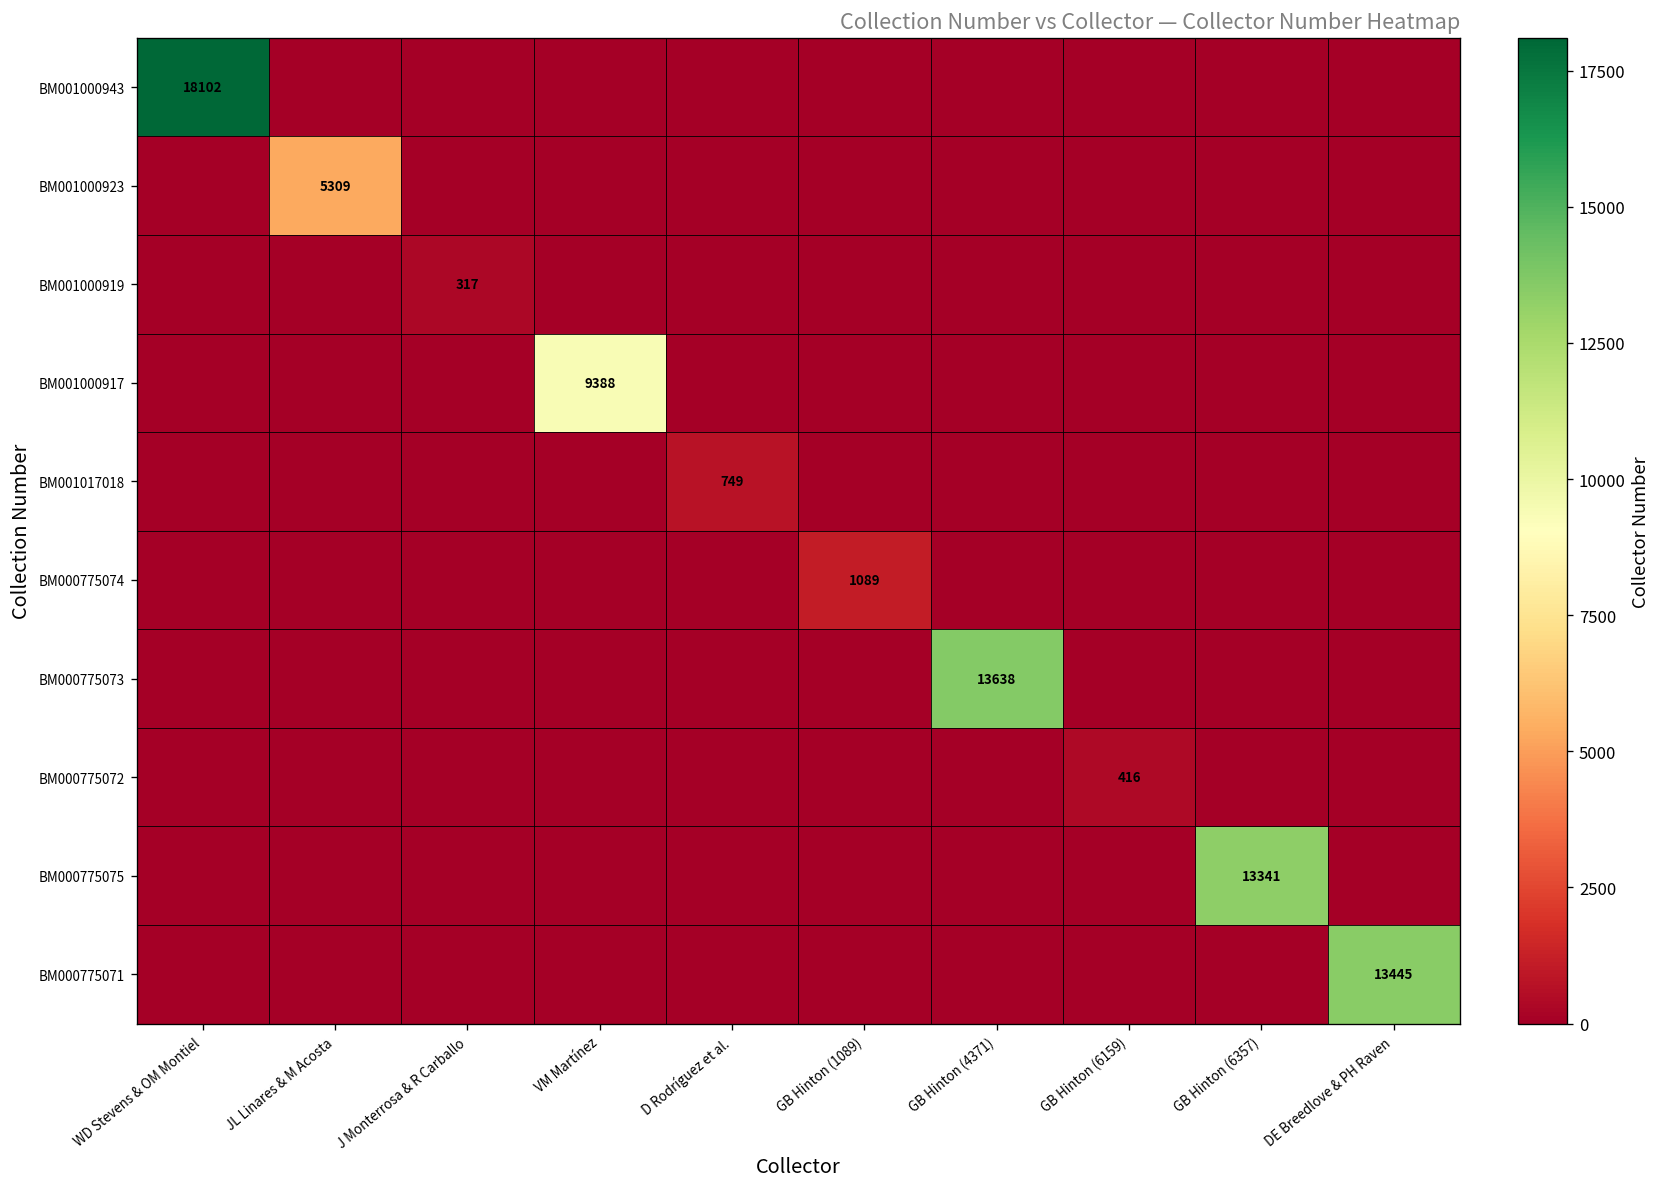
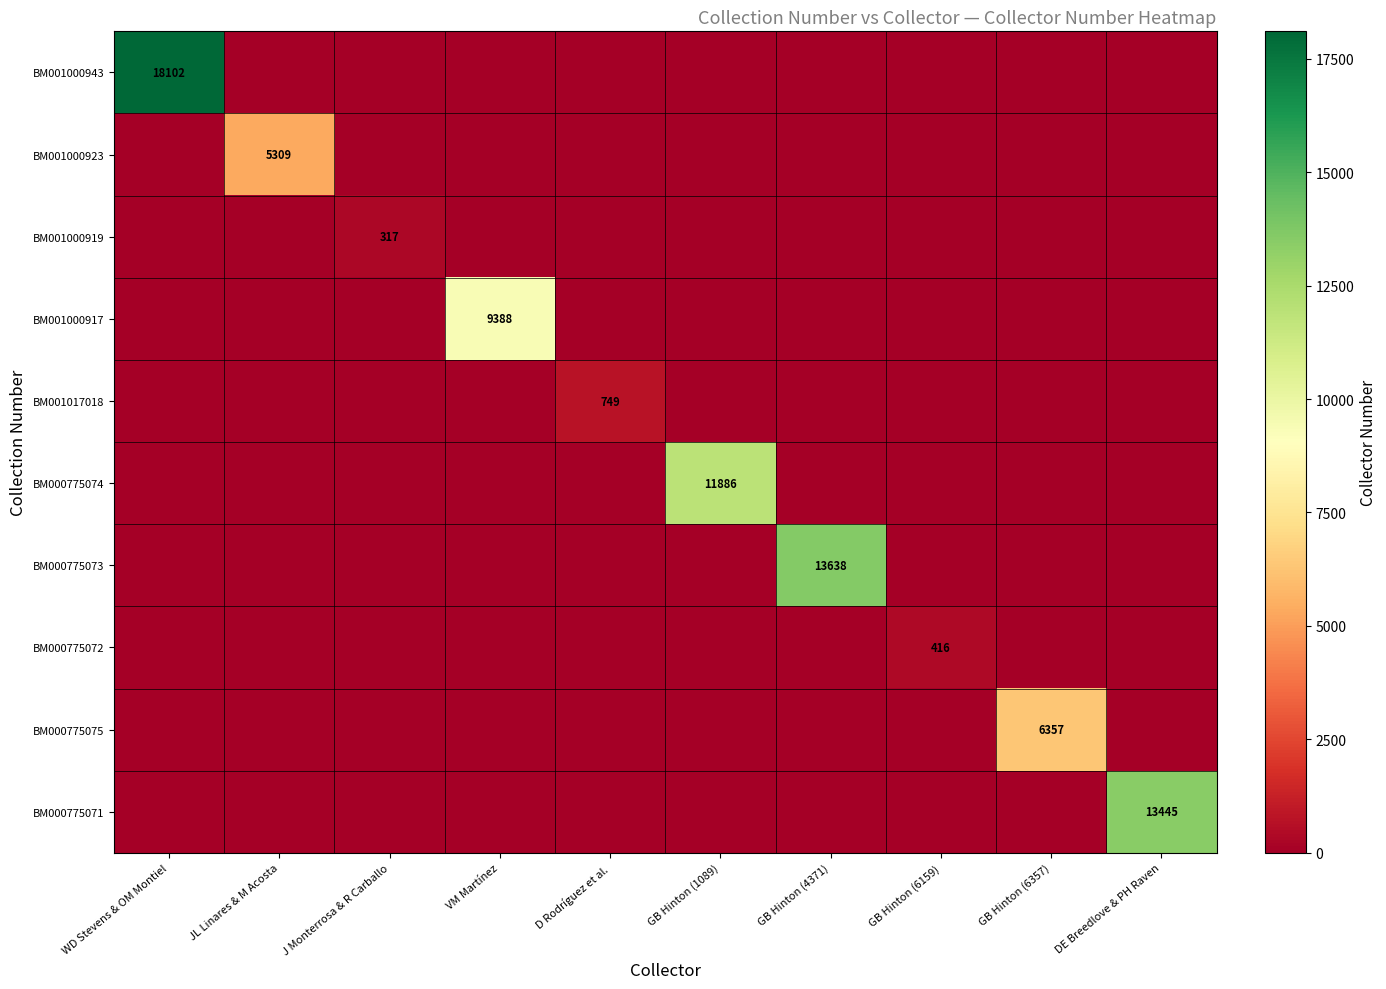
BM000775074, GB Hinton (1089): 1089 -> 11886
BM000775075, GB Hinton (6357): 13341 -> 6357
